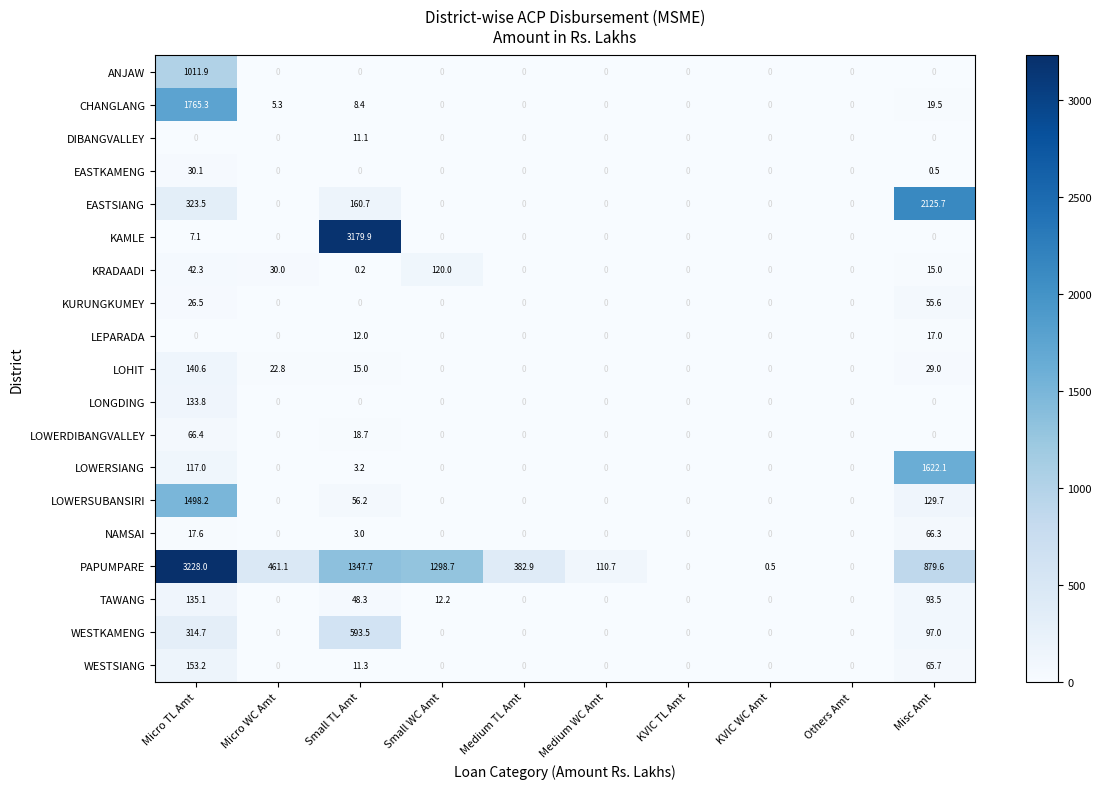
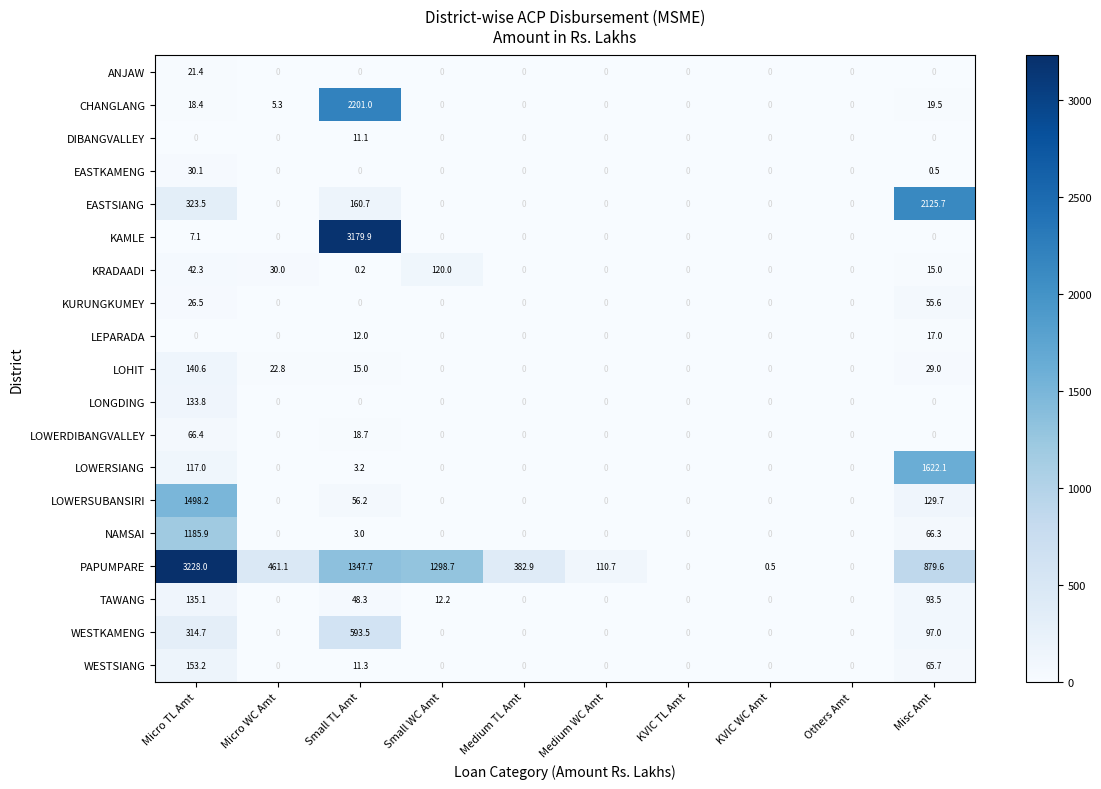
ANJAW, Micro TL Amt: 1011.9 -> 21.4
CHANGLANG, Micro TL Amt: 1765.3 -> 18.4
CHANGLANG, Small TL Amt: 8.4 -> 2201.0
NAMSAI, Micro TL Amt: 17.6 -> 1185.9
